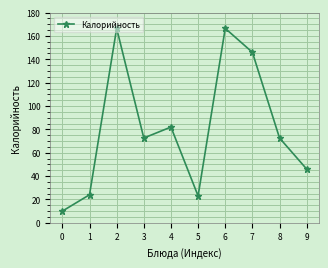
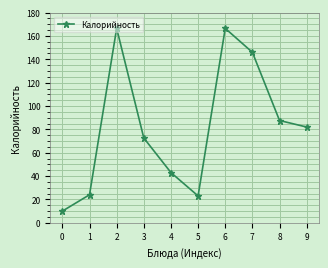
4: 82 -> 43
8: 73 -> 88
9: 46 -> 82
